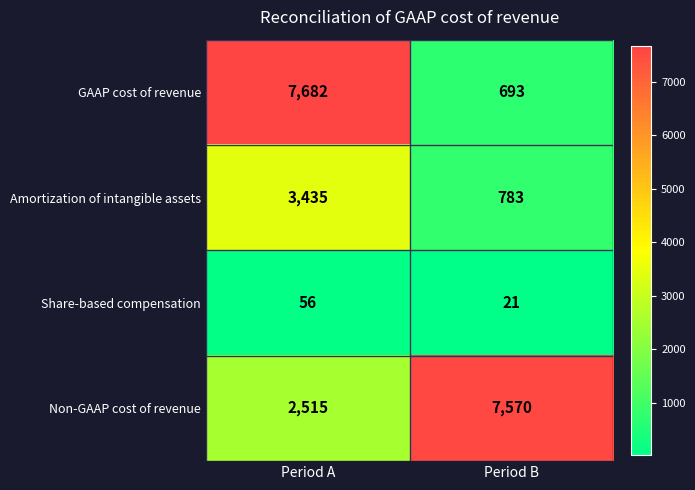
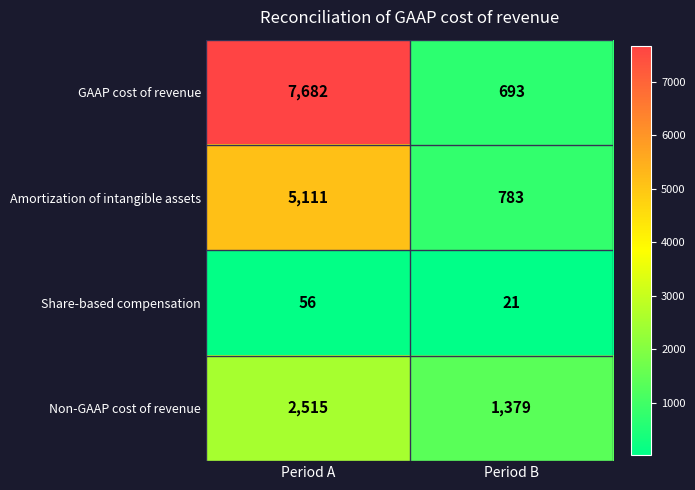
Amortization of intangible assets, Period A: 3,435 -> 5,111
Non-GAAP cost of revenue, Period B: 7,570 -> 1,379
